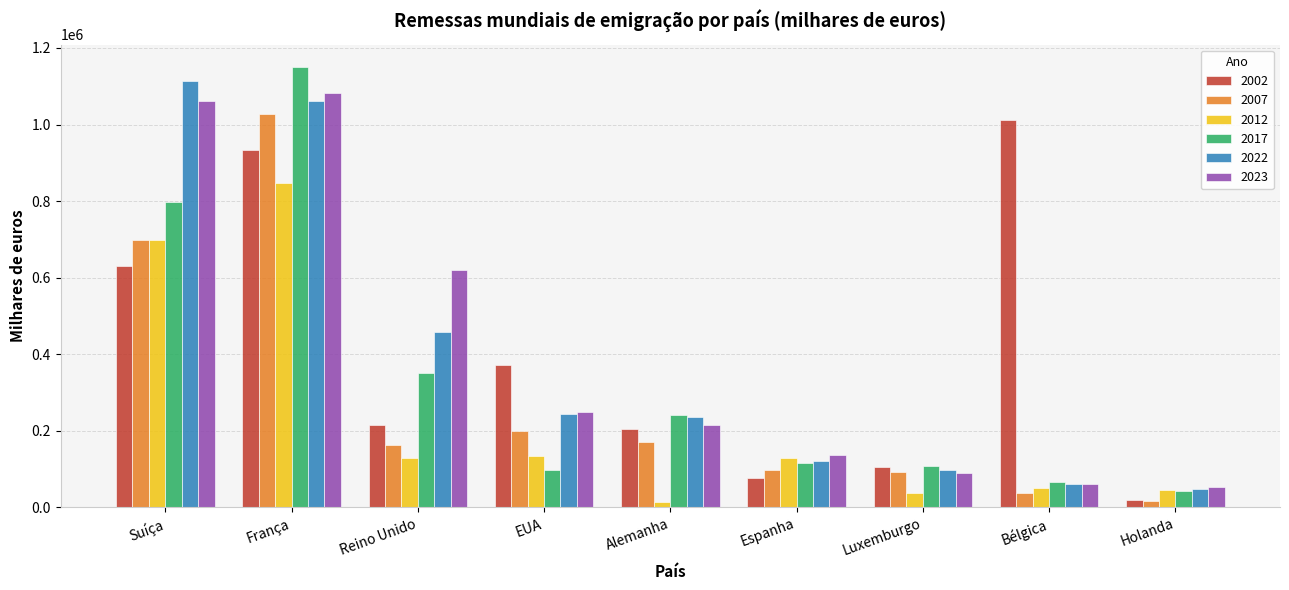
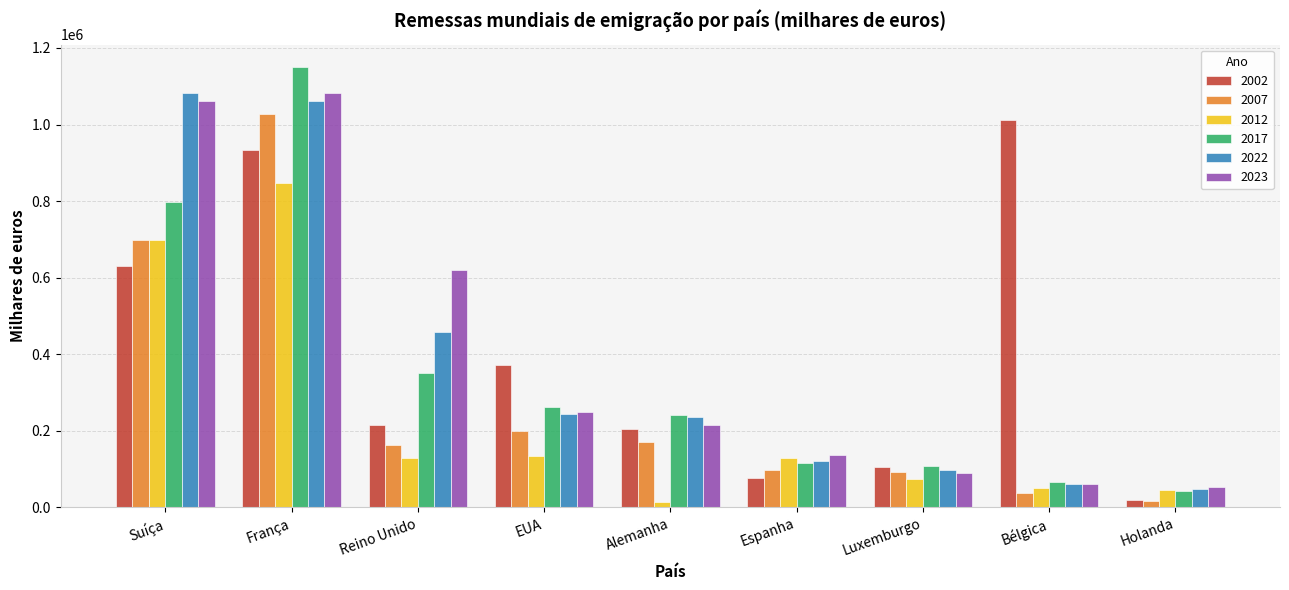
2022, Suíça: 1110000 -> 1080000
2017, EUA: 100000 -> 260000
2012, Luxemburgo: 40000 -> 70000
